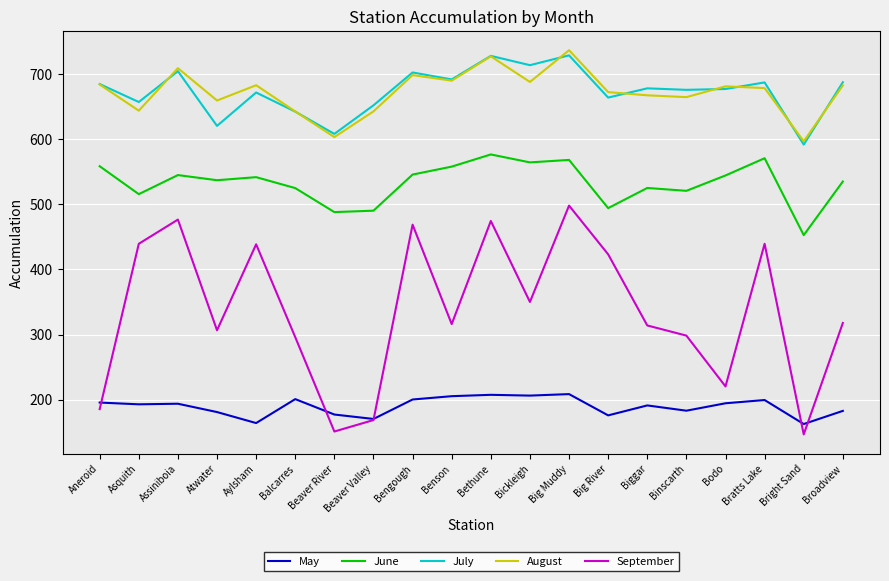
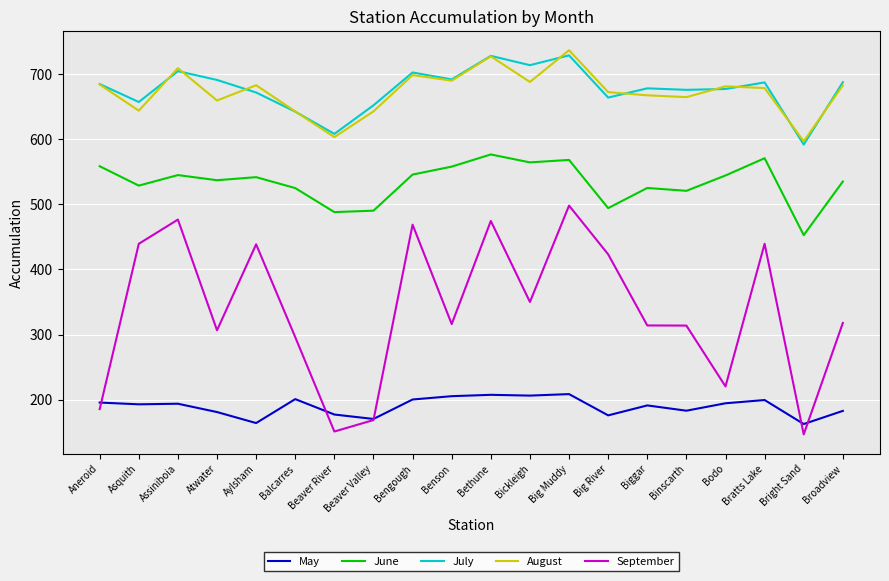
June, Asquith: 520 -> 530
July, Atwater: 620 -> 690
September, Binscarth: 300 -> 310
